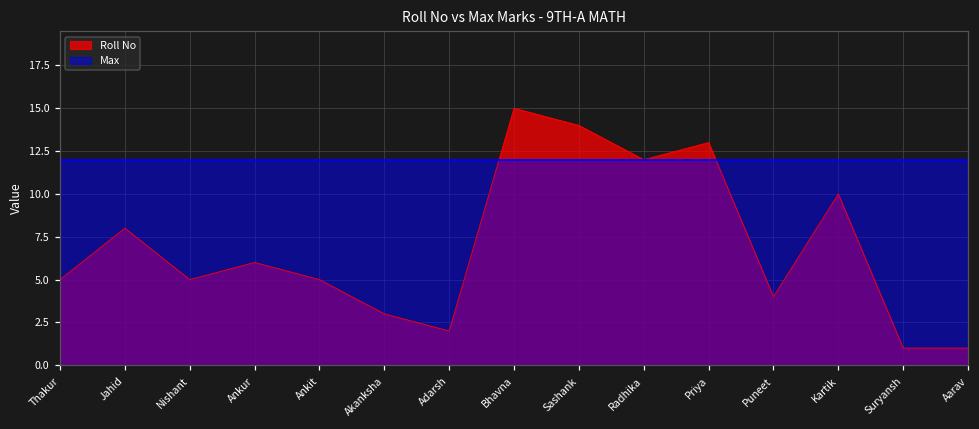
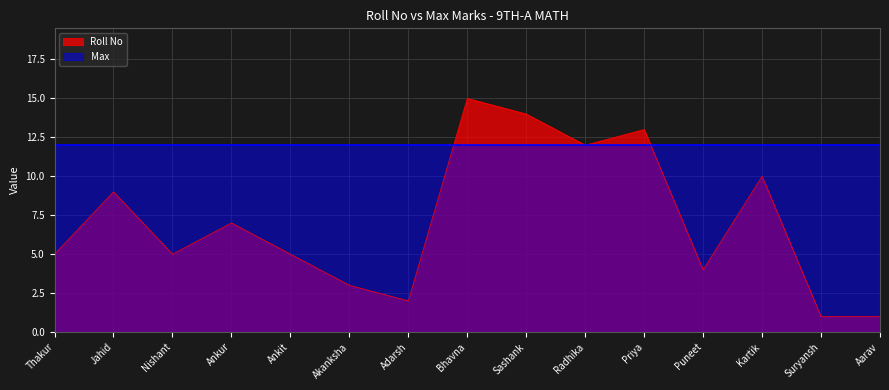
Roll No, Jahid: 8 -> 9
Roll No, Ankur: 6 -> 7
